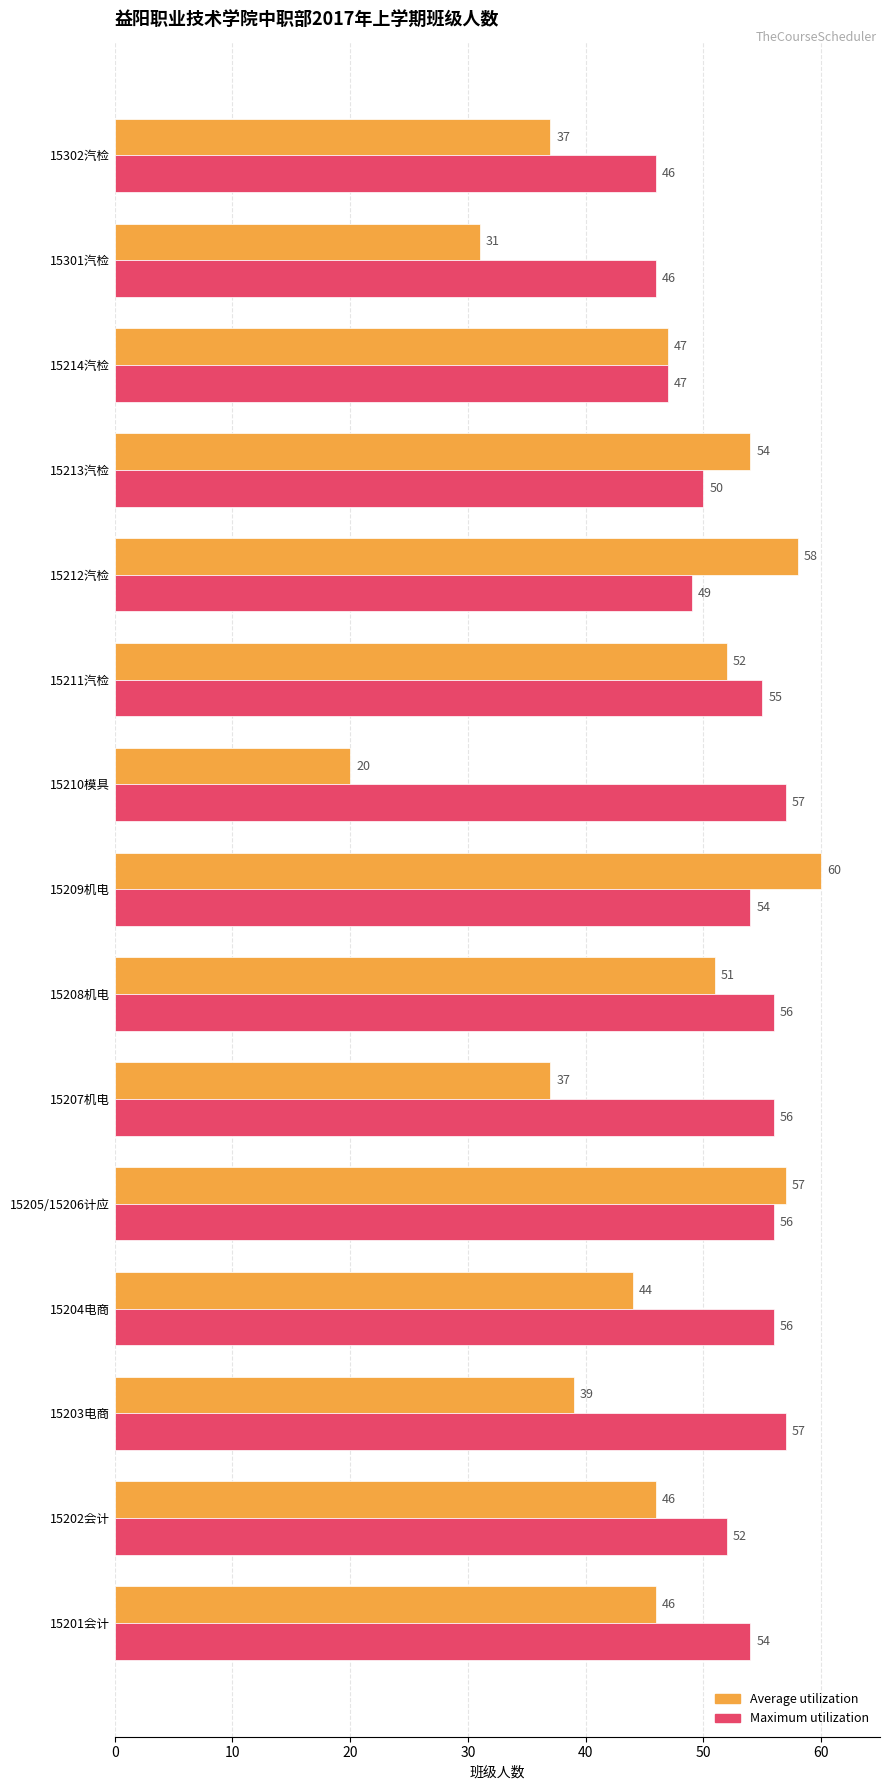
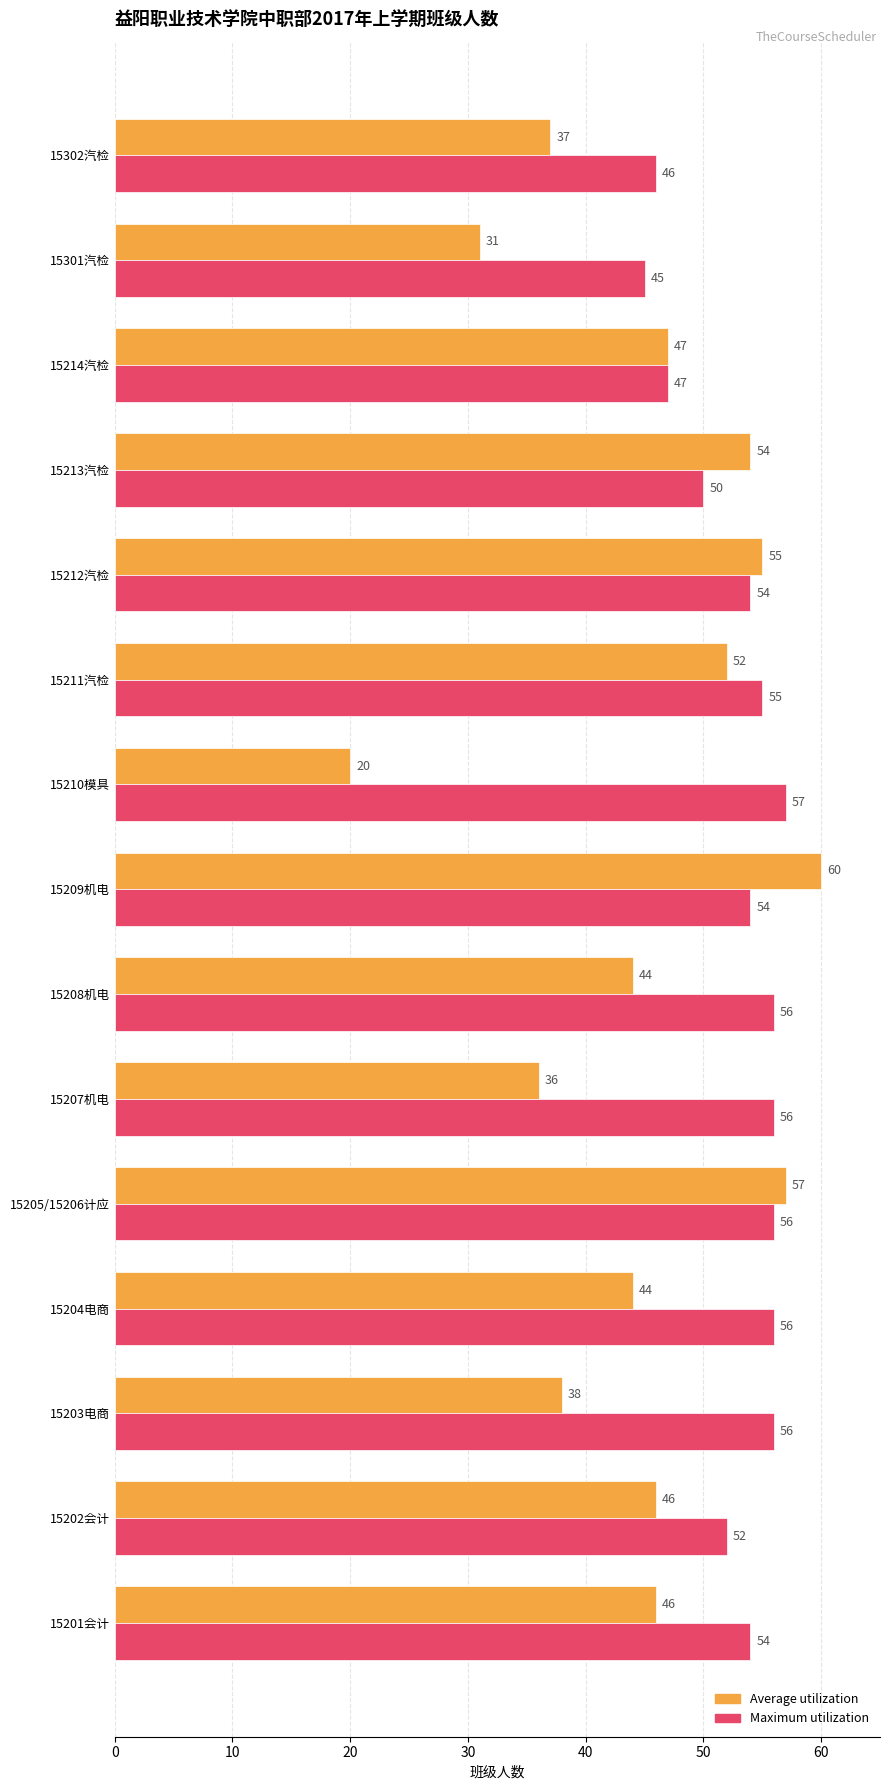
Maximum utilization, 15301汽检: 46 -> 45
Average utilization, 15212汽检: 58 -> 55
Maximum utilization, 15212汽检: 49 -> 54
Average utilization, 15208机电: 51 -> 44
Average utilization, 15207机电: 37 -> 36
Average utilization, 15203电商: 39 -> 38
Maximum utilization, 15203电商: 57 -> 56
